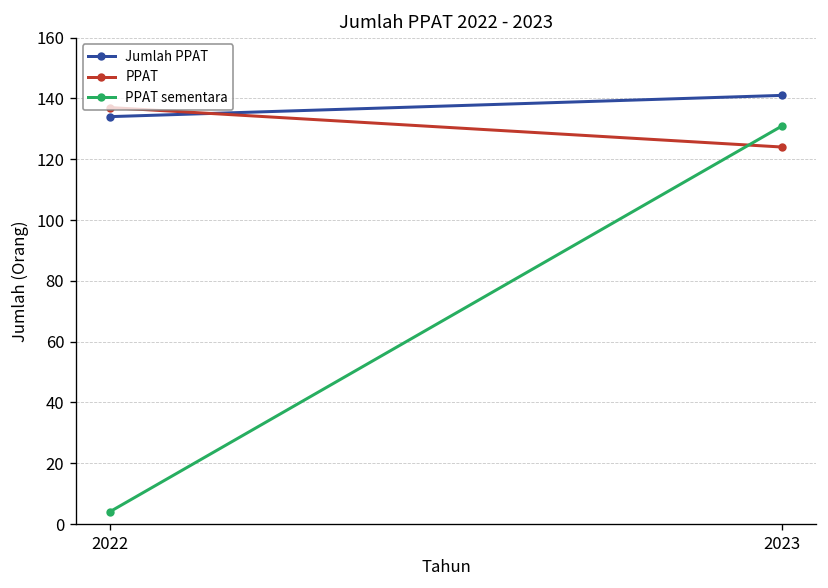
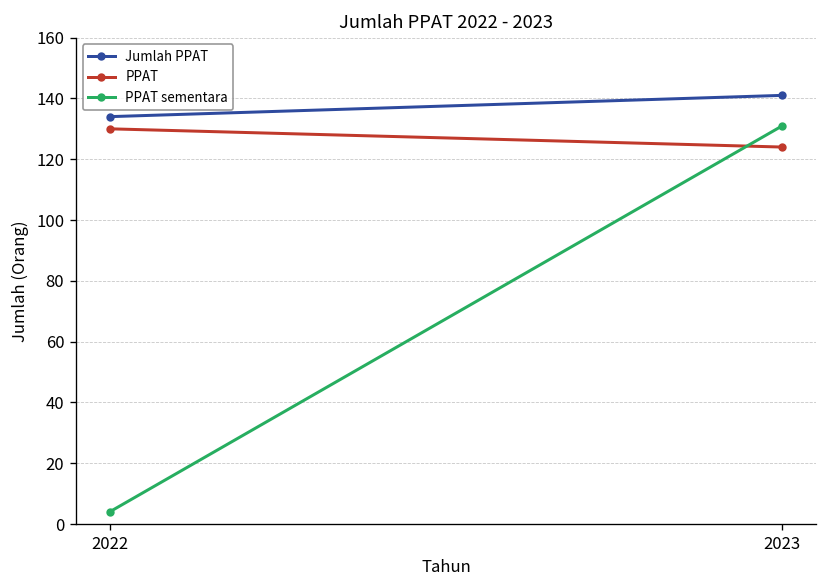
PPAT, 2022: 137 -> 130
